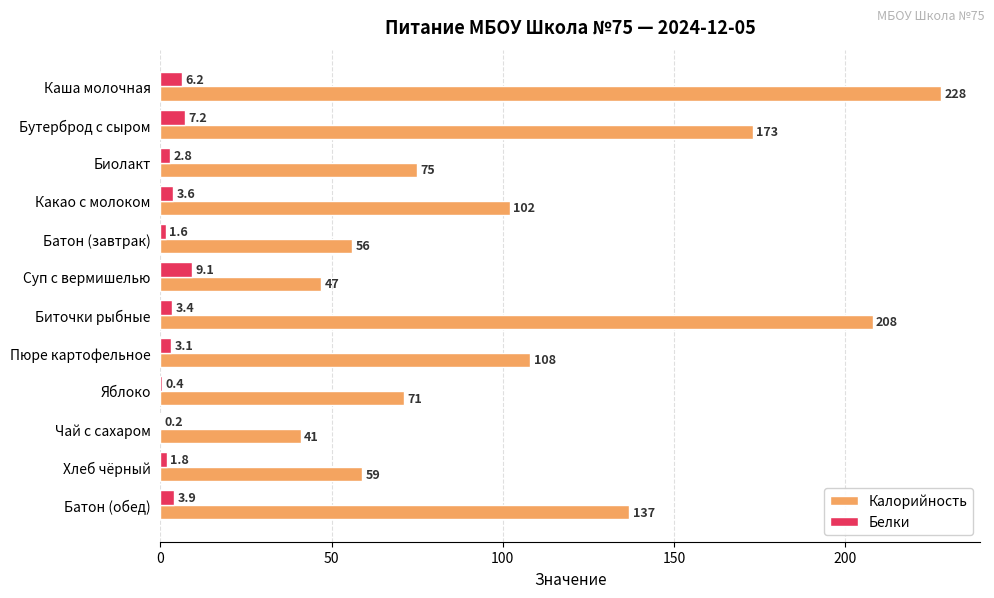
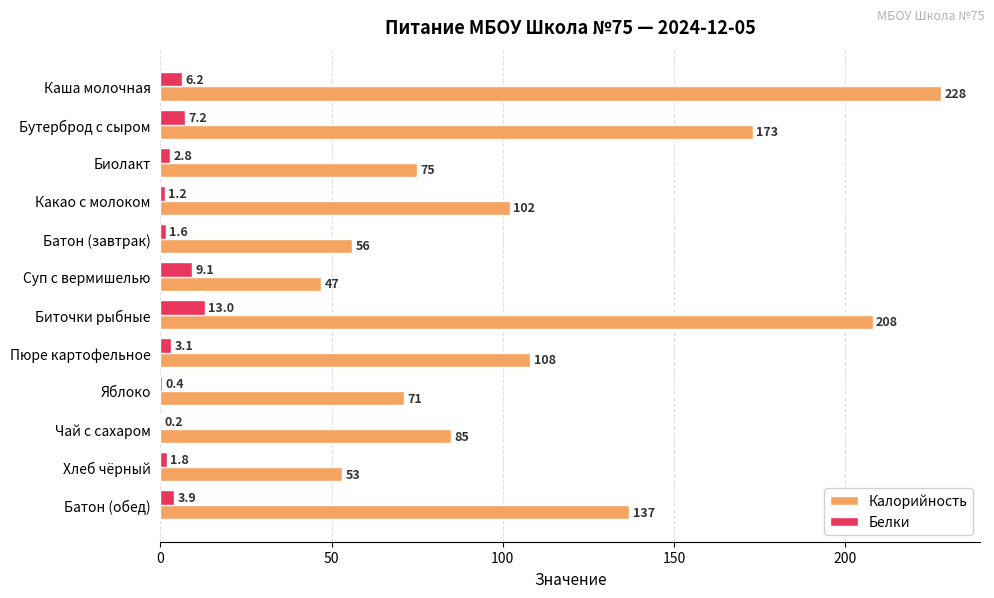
Белки, Какао с молоком: 3.6 -> 1.2
Белки, Биточки рыбные: 3.4 -> 13.0
Калорийность, Чай с сахаром: 41 -> 85
Калорийность, Хлеб чёрный: 59 -> 53
